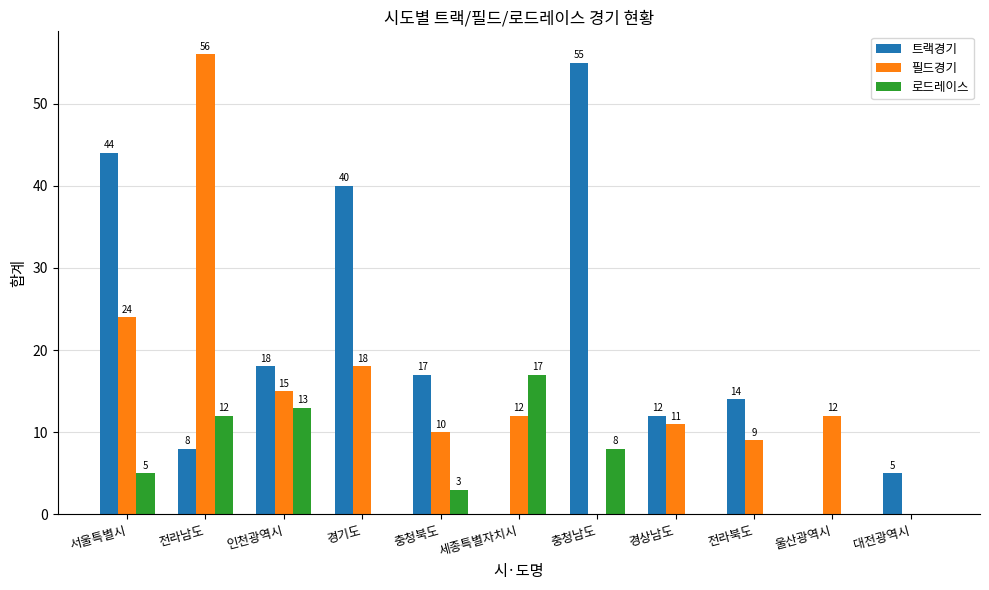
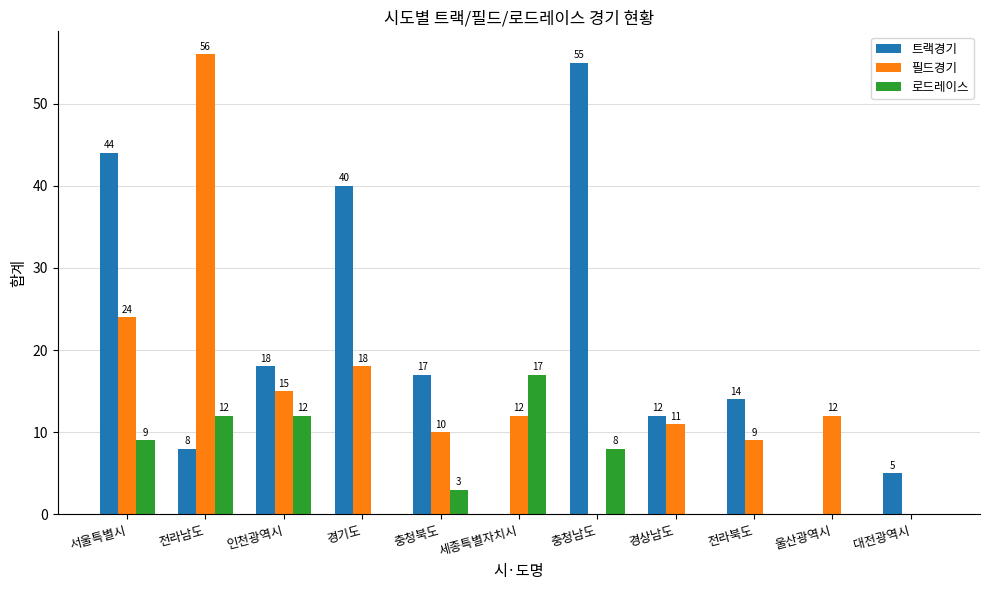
로드레이스, 서울특별시: 5 -> 9
로드레이스, 인천광역시: 13 -> 12
